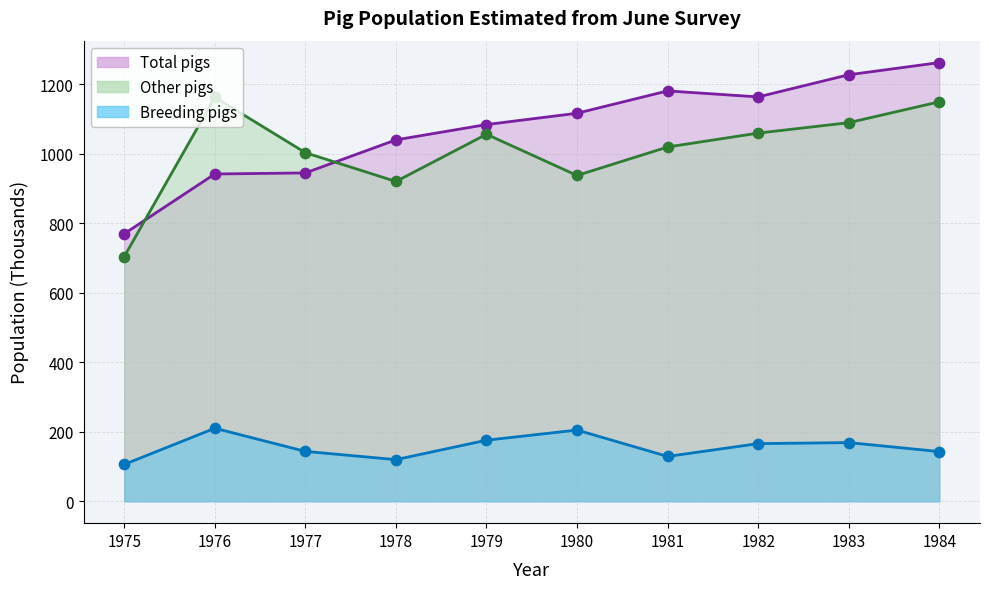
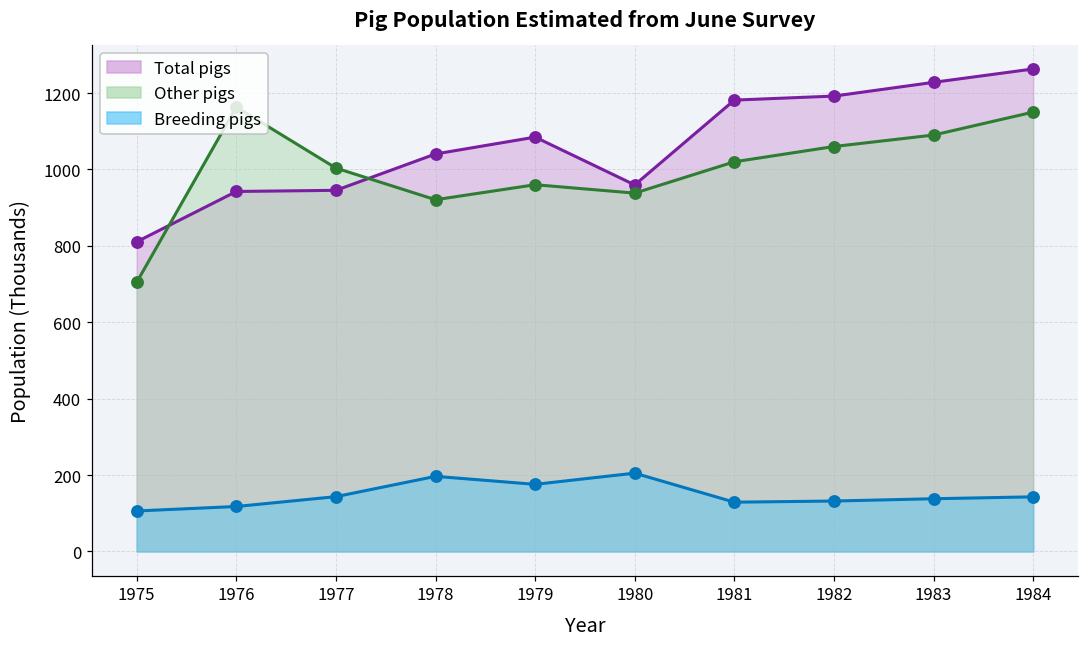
Total pigs, 1975: 770 -> 810
Breeding pigs, 1976: 210 -> 120
Breeding pigs, 1978: 120 -> 200
Other pigs, 1979: 1060 -> 960
Total pigs, 1980: 1120 -> 960
Total pigs, 1982: 1160 -> 1190
Breeding pigs, 1982: 170 -> 130
Breeding pigs, 1983: 170 -> 140
